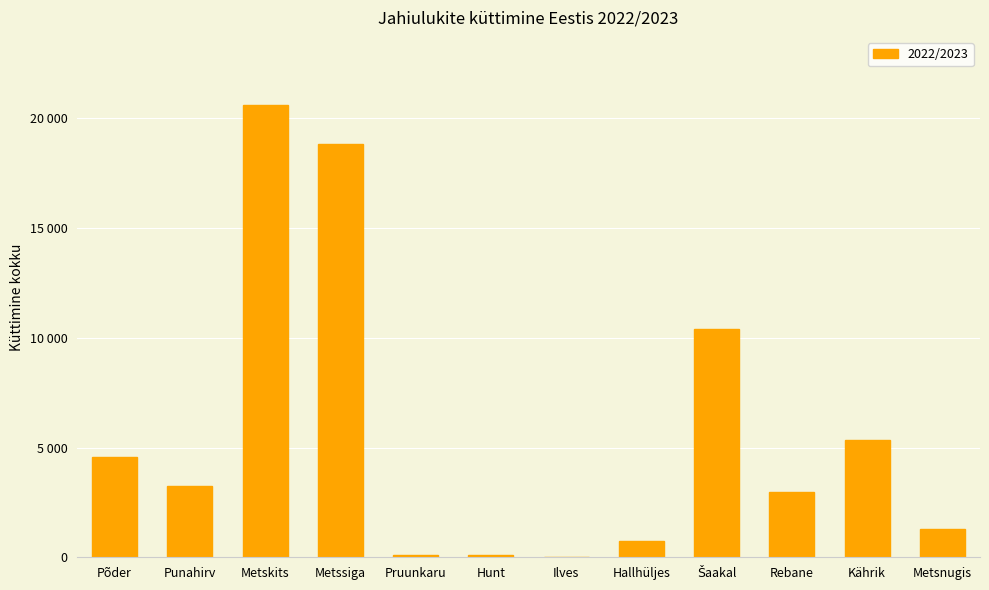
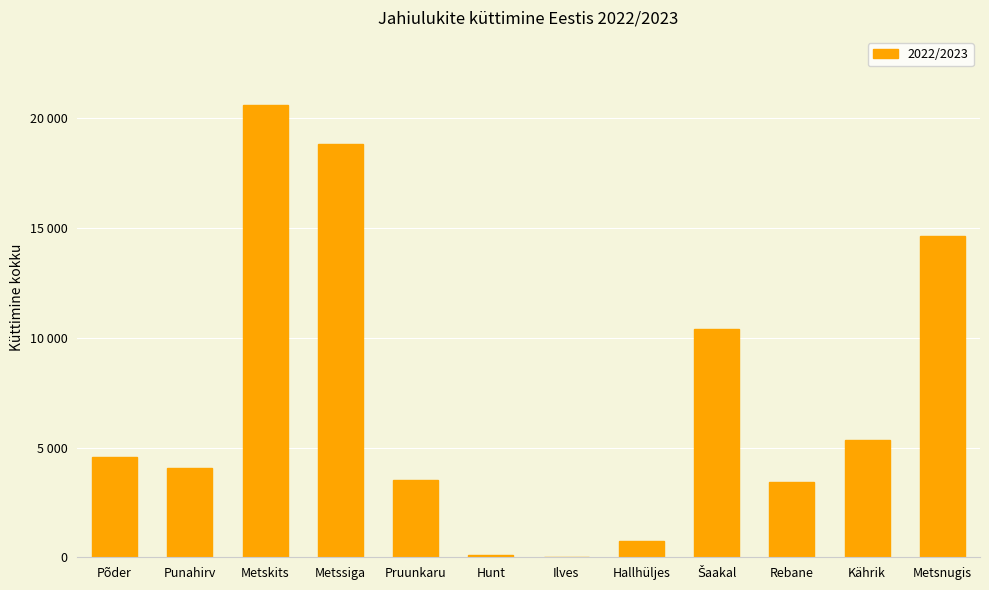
Punahirv: 3300 -> 4100
Pruunkaru: 100 -> 3500
Rebane: 3000 -> 3400
Metsnugis: 1300 -> 14700
